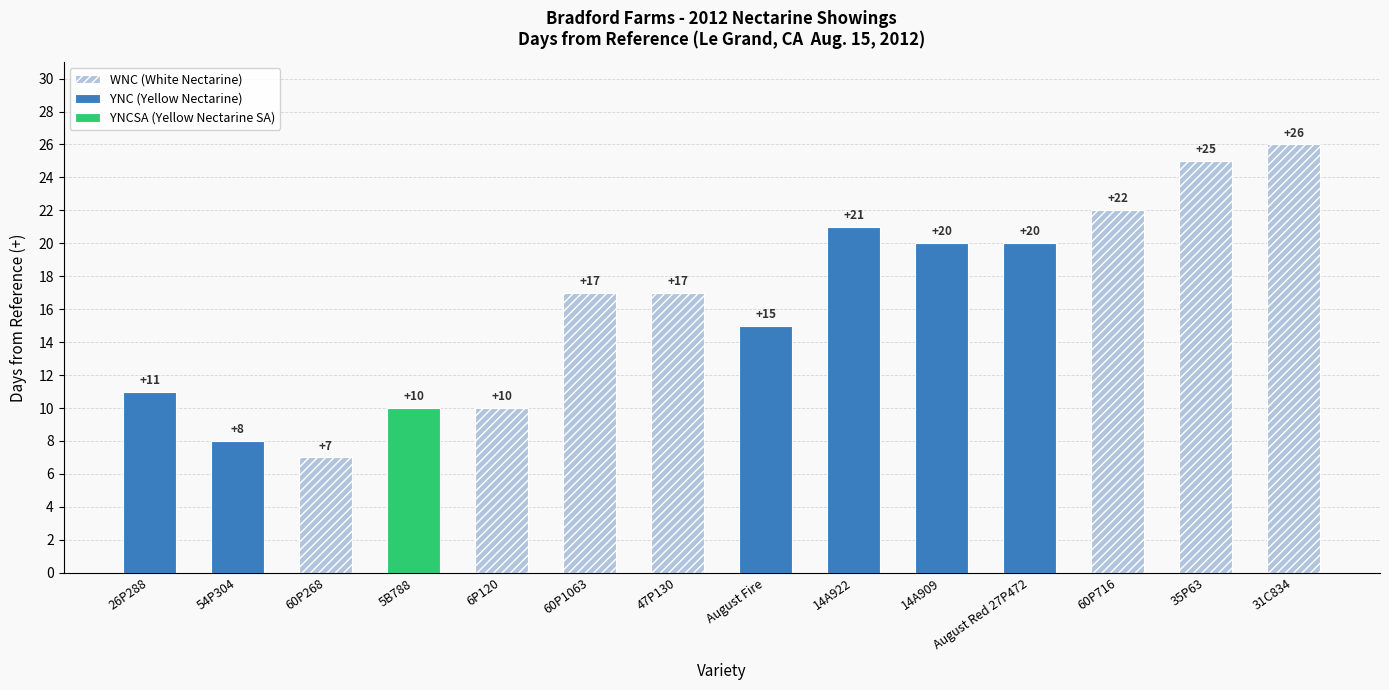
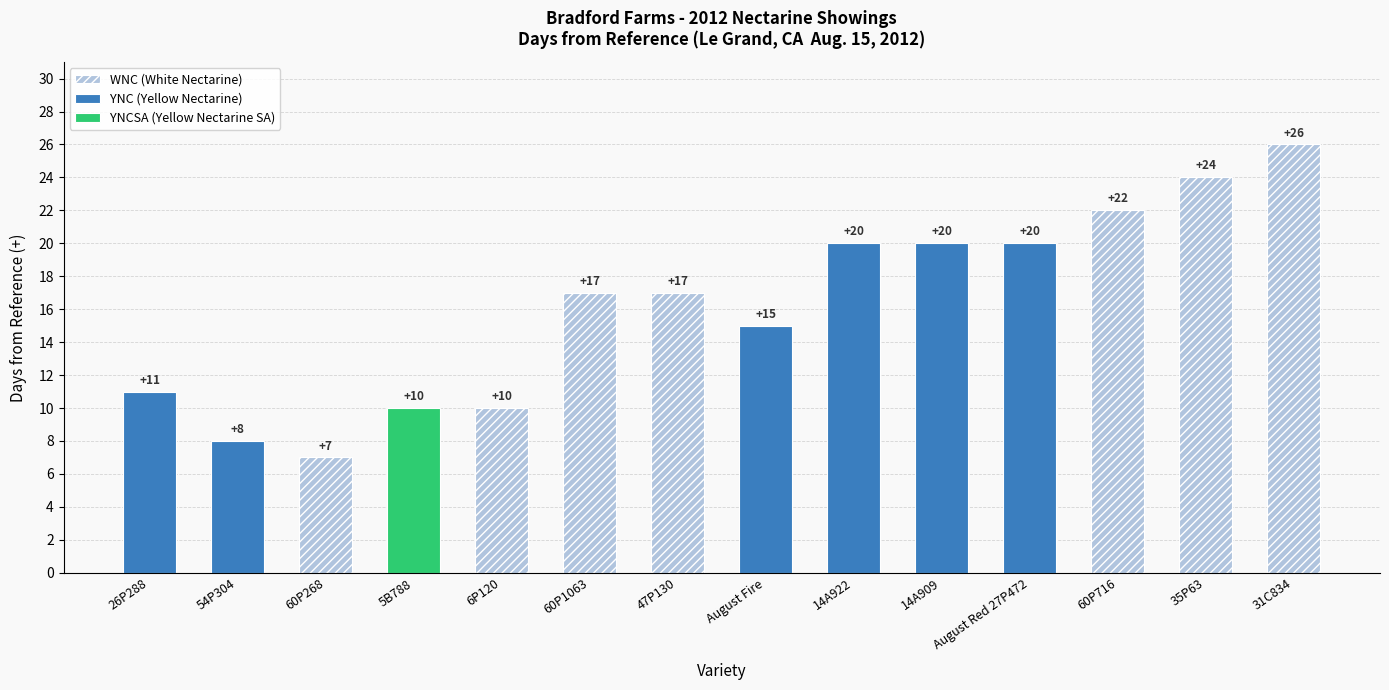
YNC (Yellow Nectarine), 14A922: +21 -> +20
WNC (White Nectarine), 35P63: +25 -> +24
